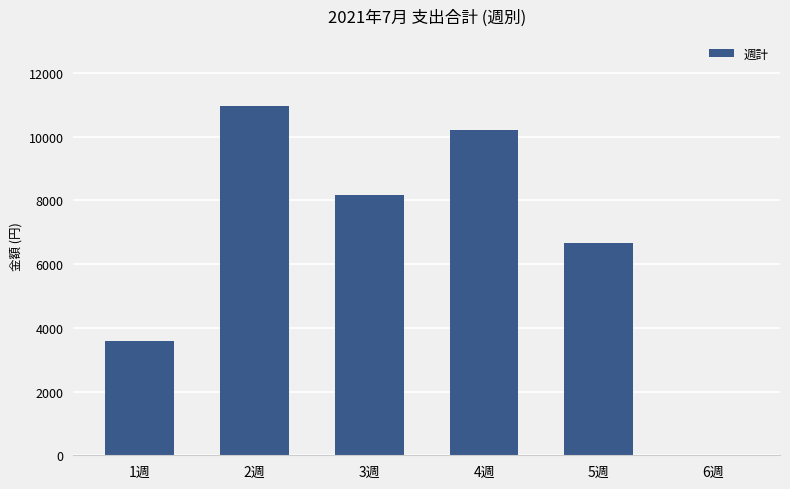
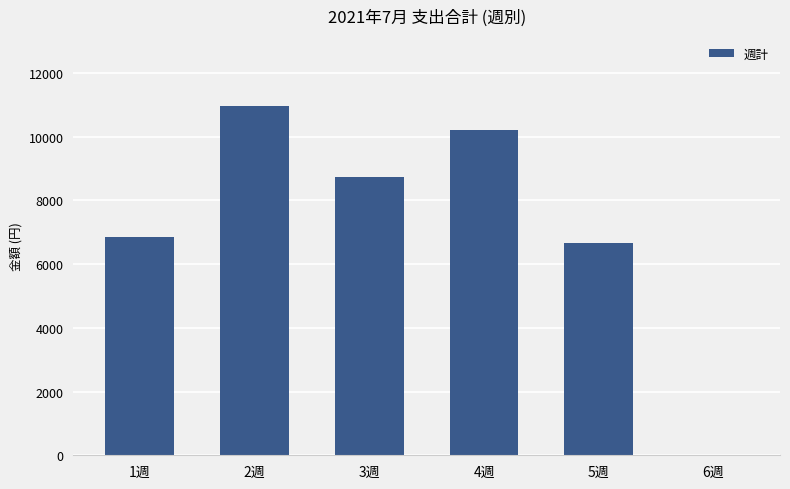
1週: 3600 -> 6900
3週: 8200 -> 8700
